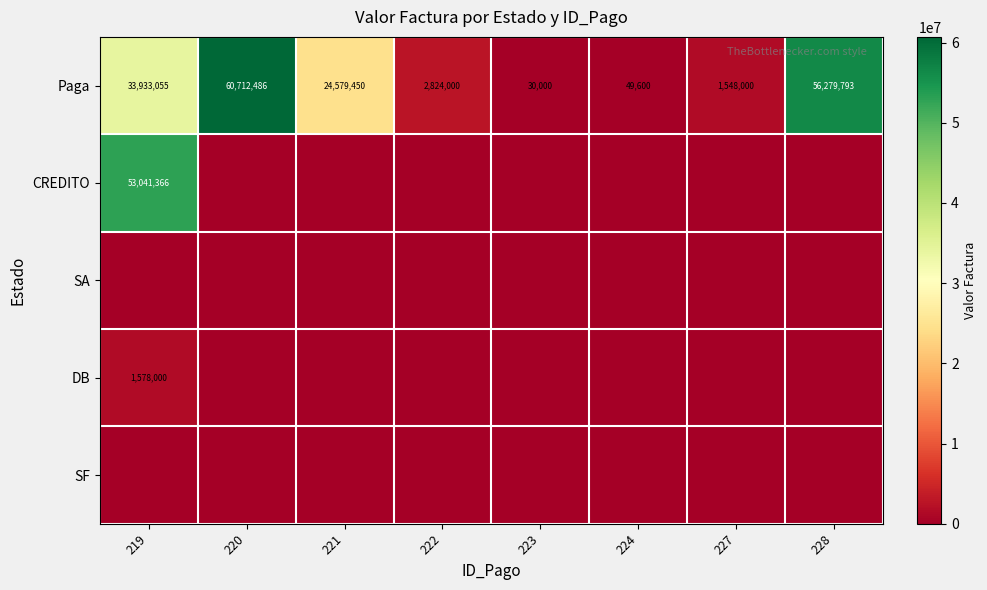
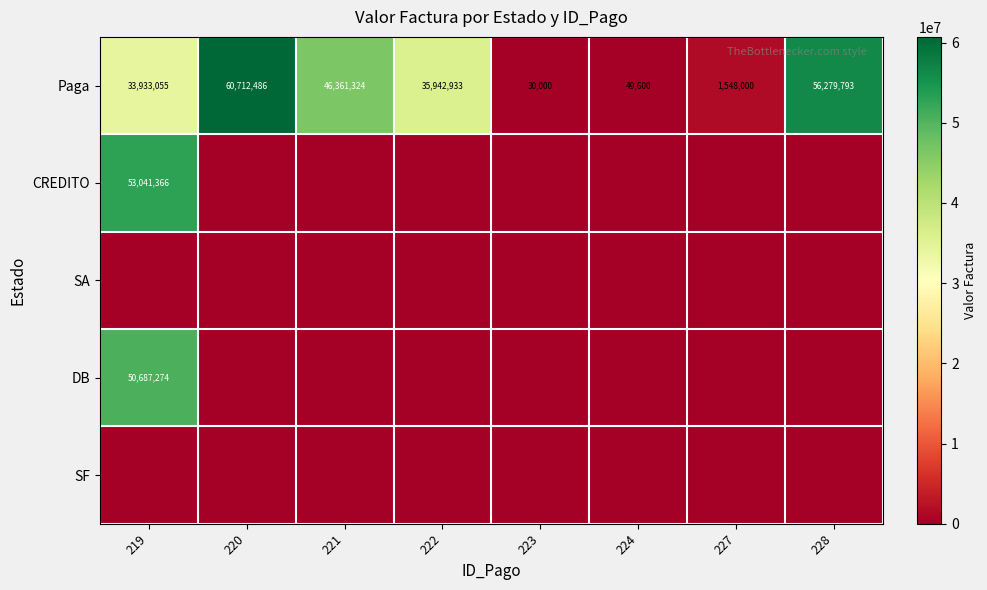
Paga, 221: 24,579,450 -> 46,361,324
Paga, 222: 2,824,000 -> 35,942,933
DB, 219: 1,578,000 -> 50,687,274
